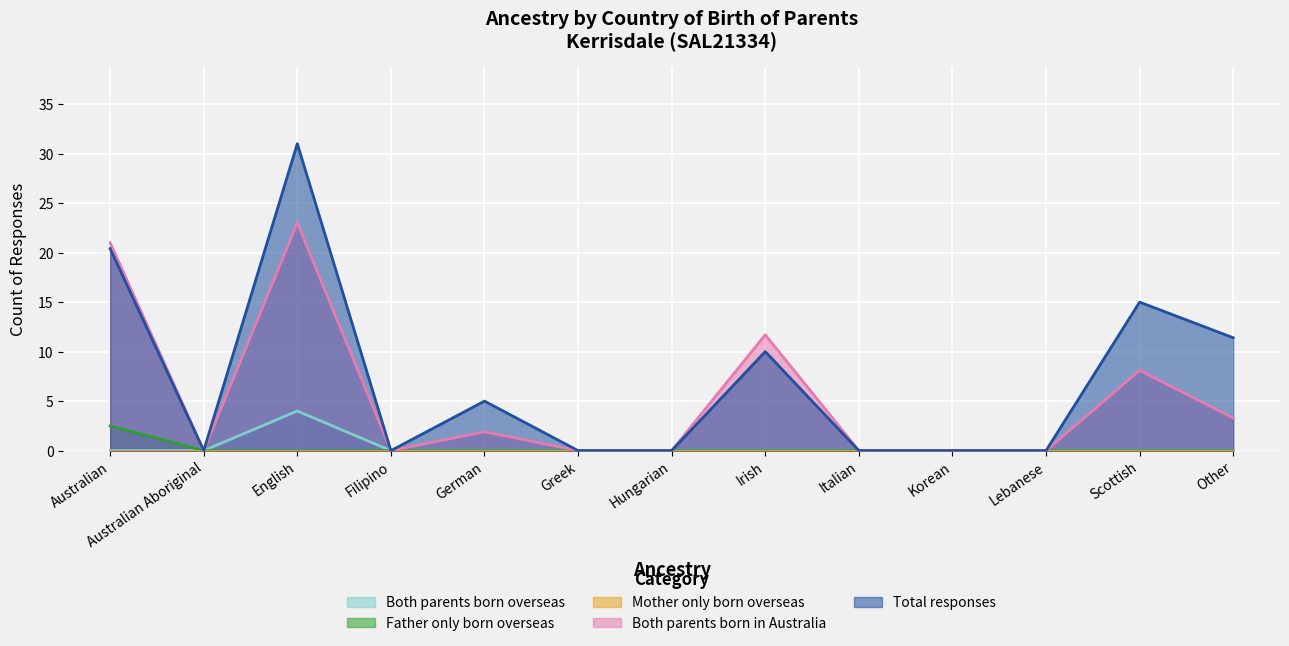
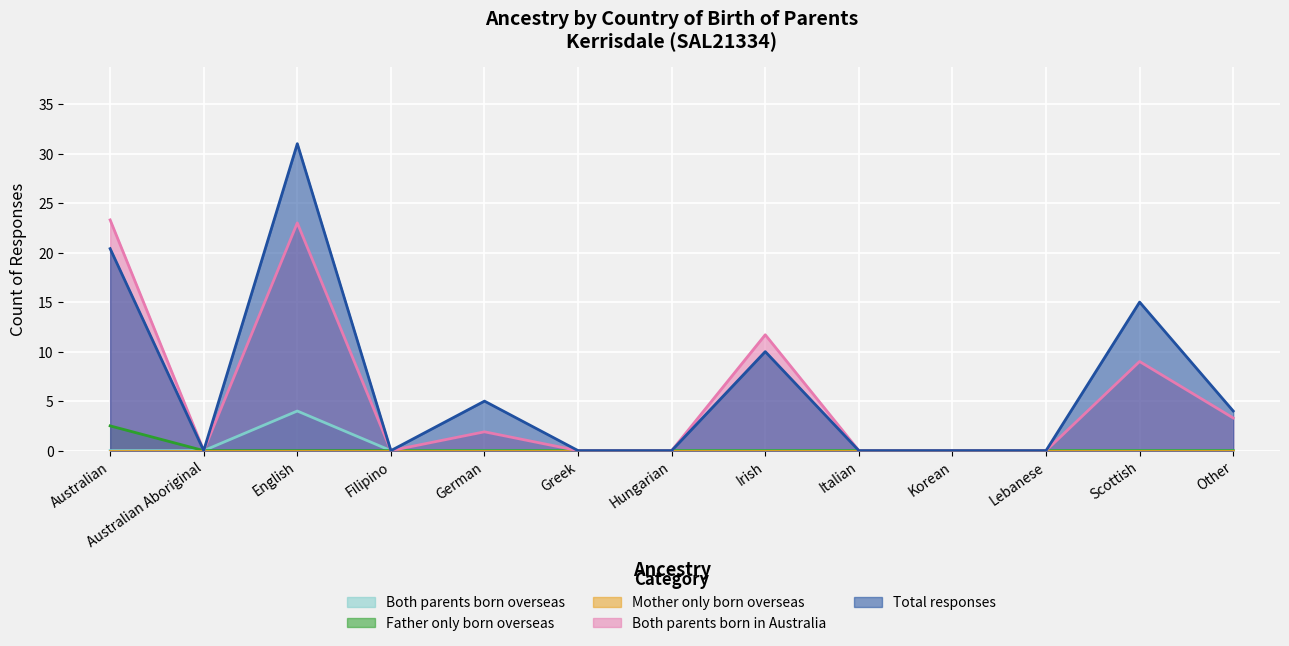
Both parents born in Australia, Australian: 21 -> 23
Both parents born in Australia, Scottish: 8 -> 9
Total responses, Other: 11 -> 4
